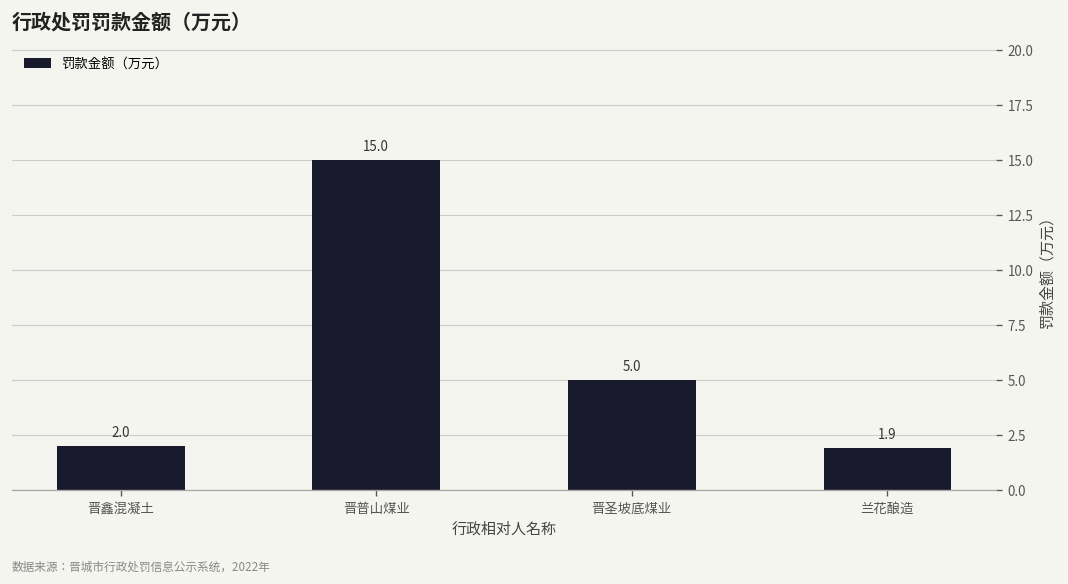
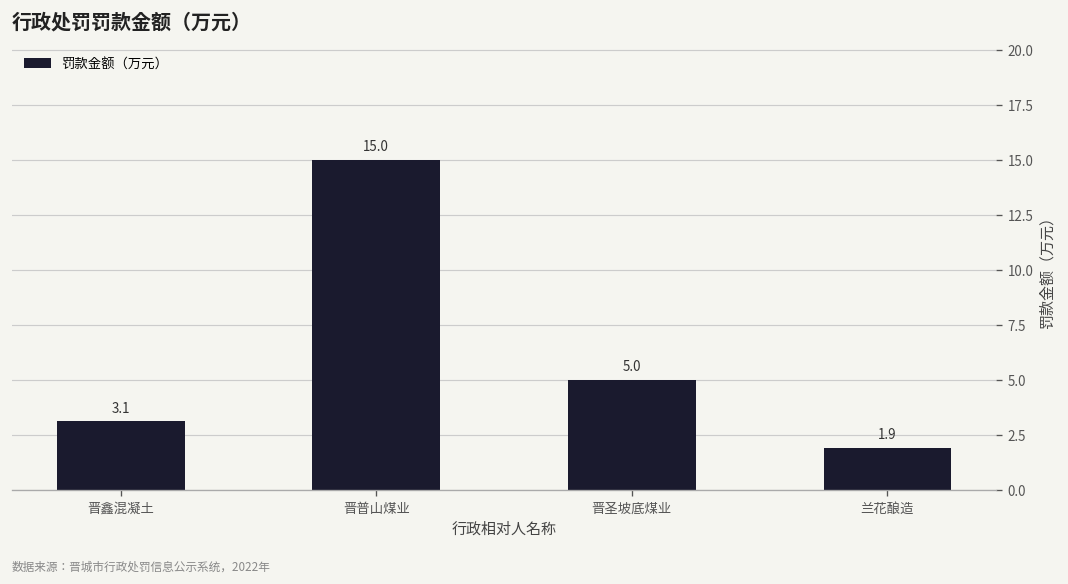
晋鑫混凝土: 2.0 -> 3.1
